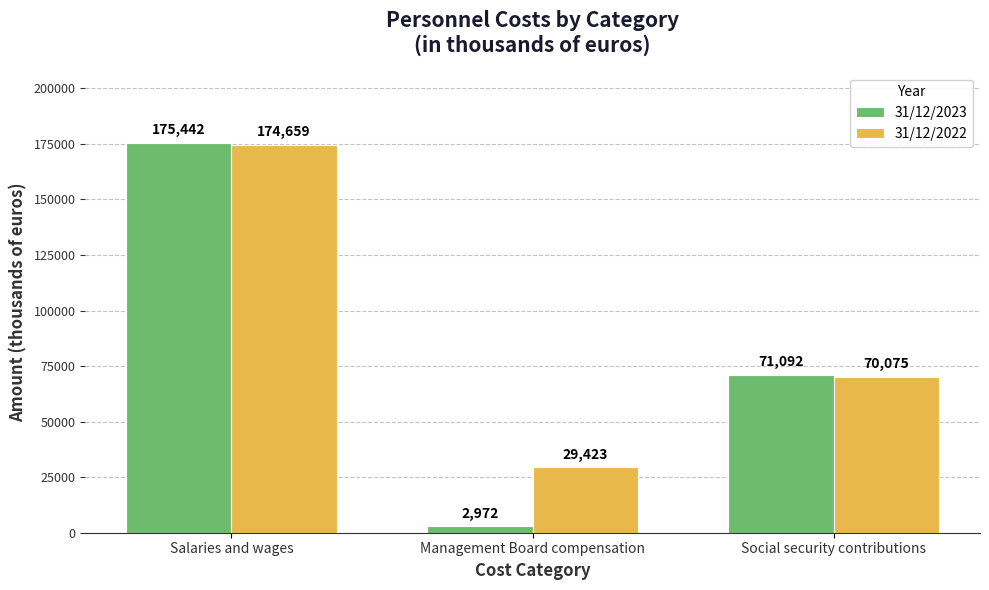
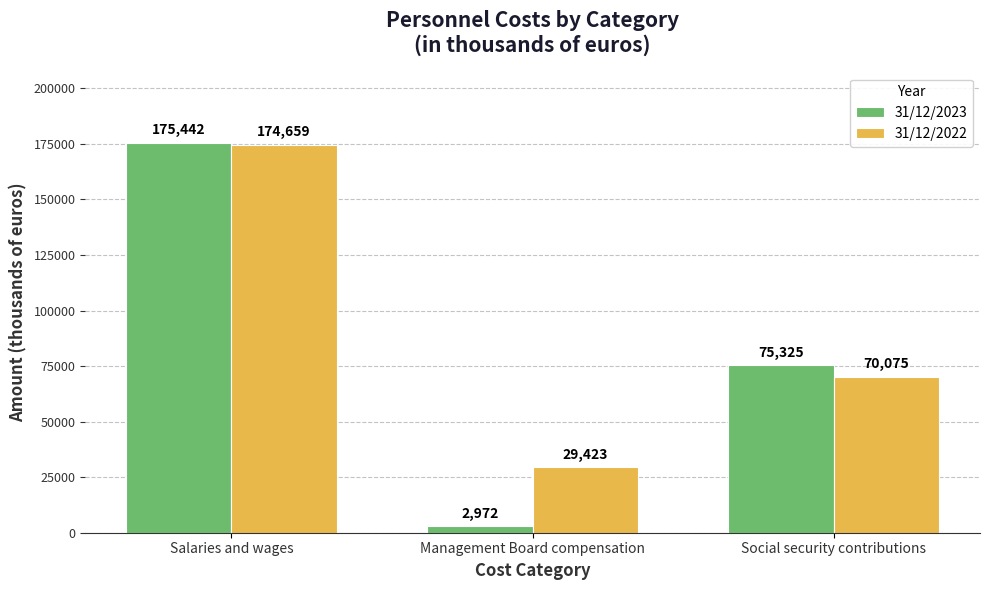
31/12/2023, Social security contributions: 71,092 -> 75,325
